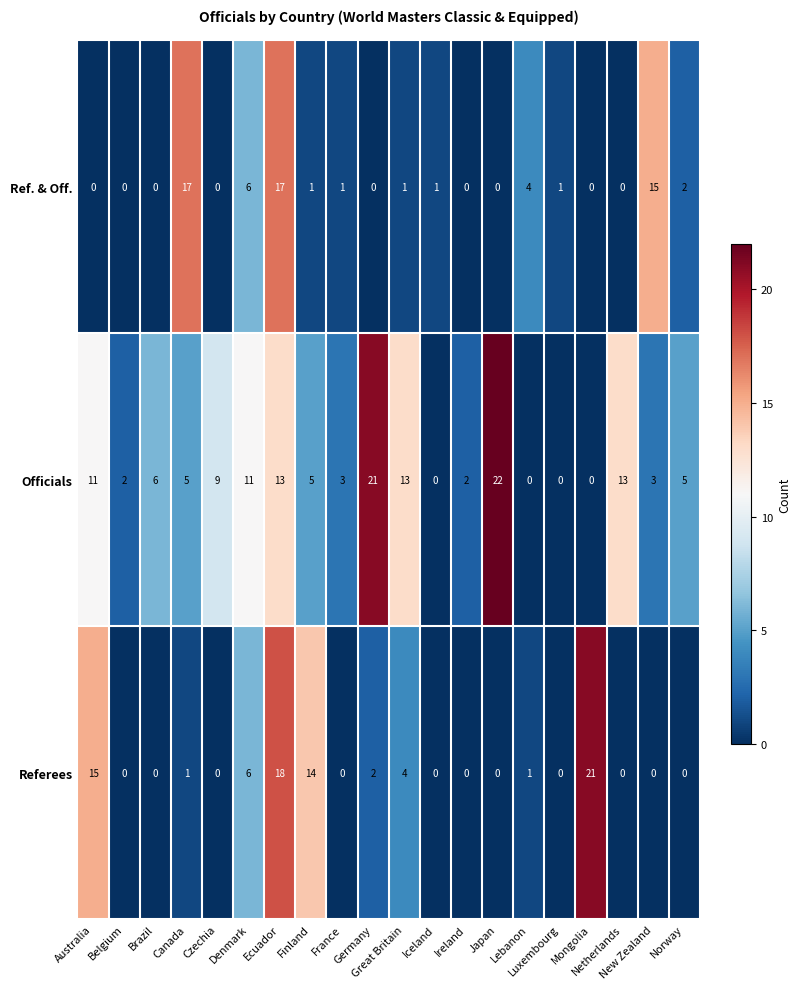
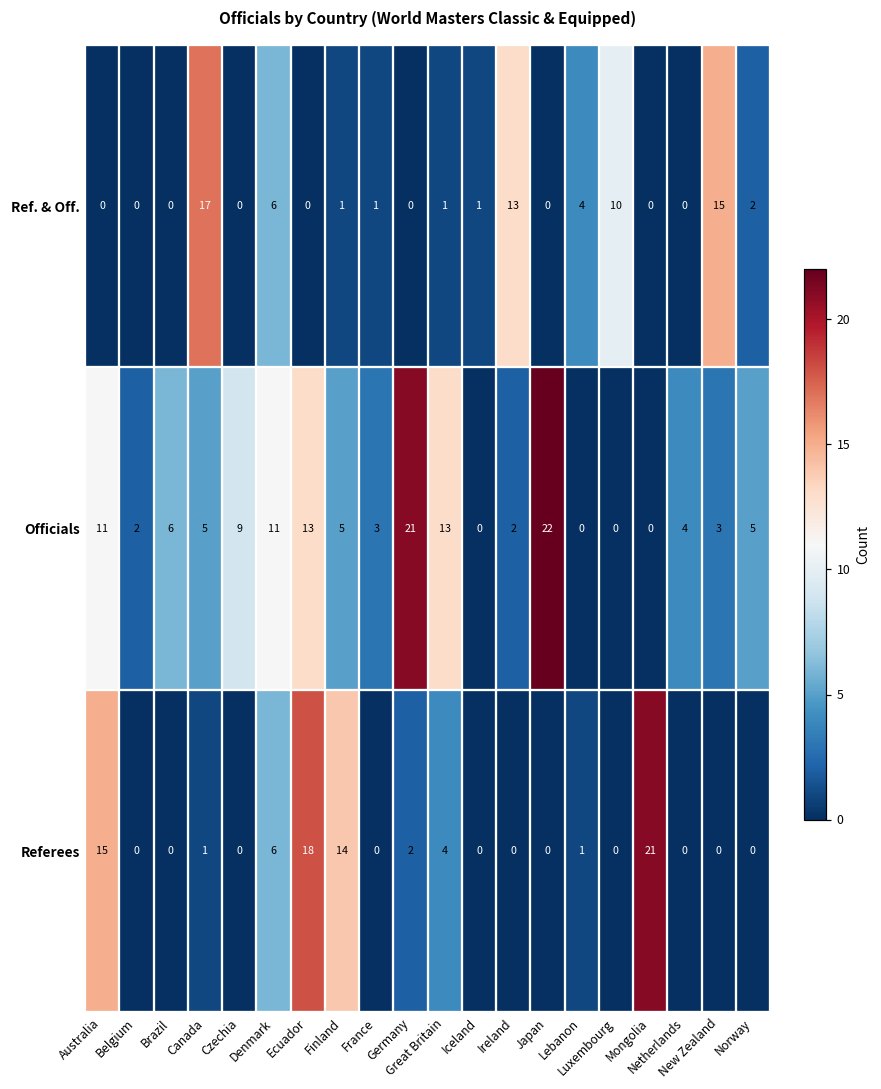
Ref. & Off., Ecuador: 17 -> 0
Ref. & Off., Ireland: 0 -> 13
Ref. & Off., Luxembourg: 1 -> 10
Officials, Netherlands: 13 -> 4
